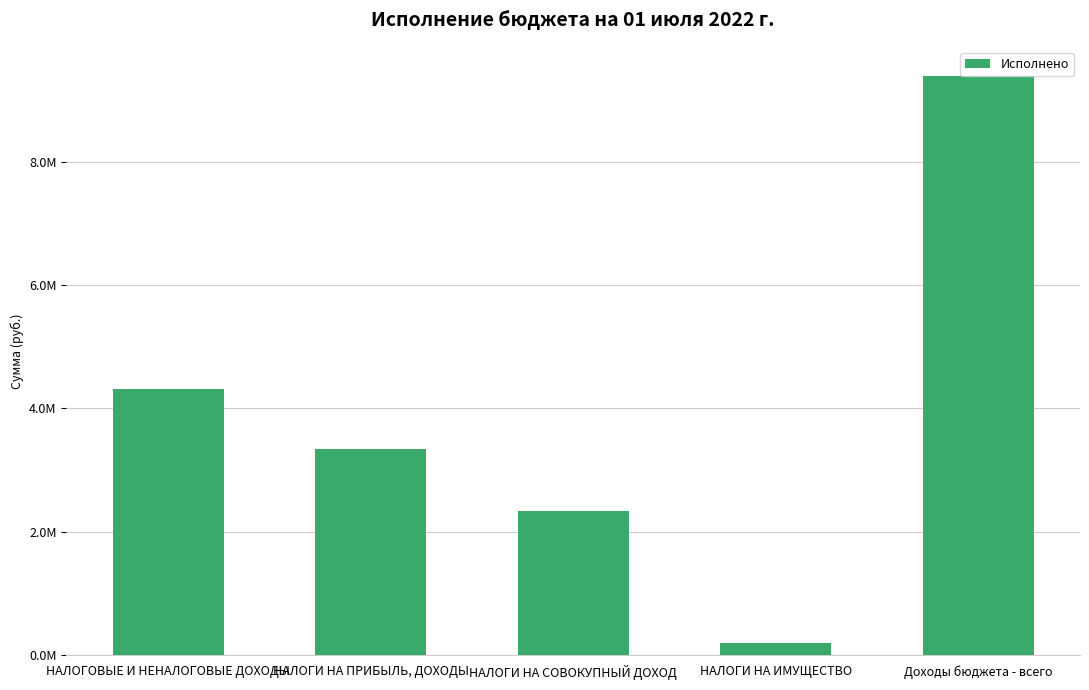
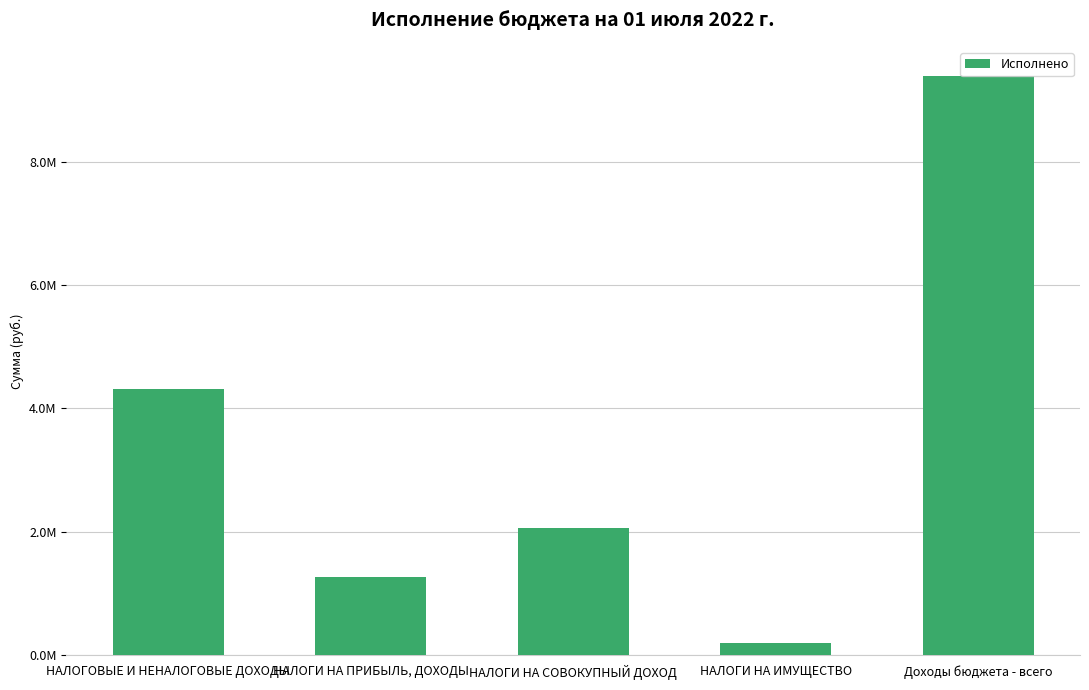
НАЛОГИ НА ПРИБЫЛЬ, ДОХОДЫ: 3300000 -> 1300000
НАЛОГИ НА СОВОКУПНЫЙ ДОХОД: 2300000 -> 2100000
